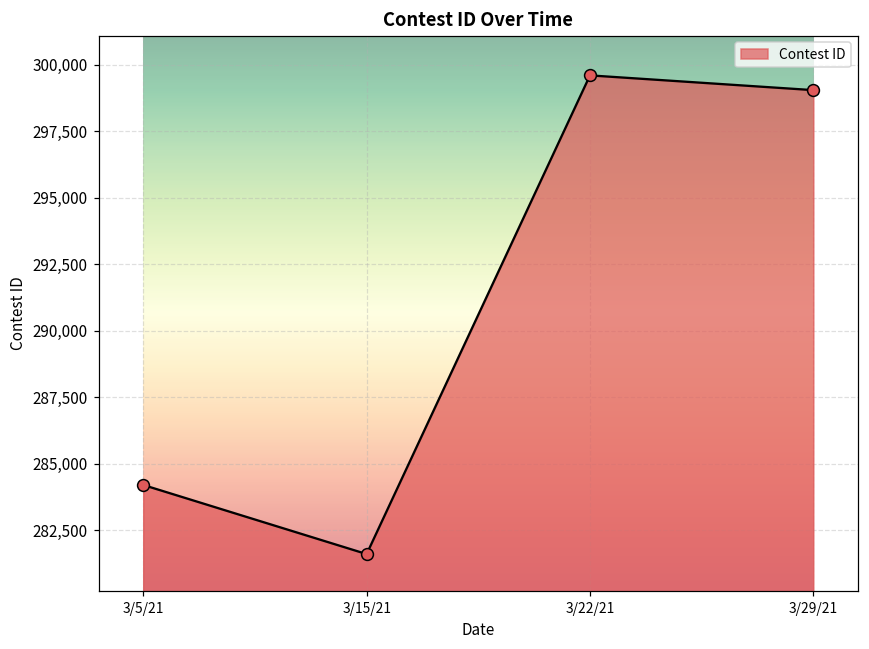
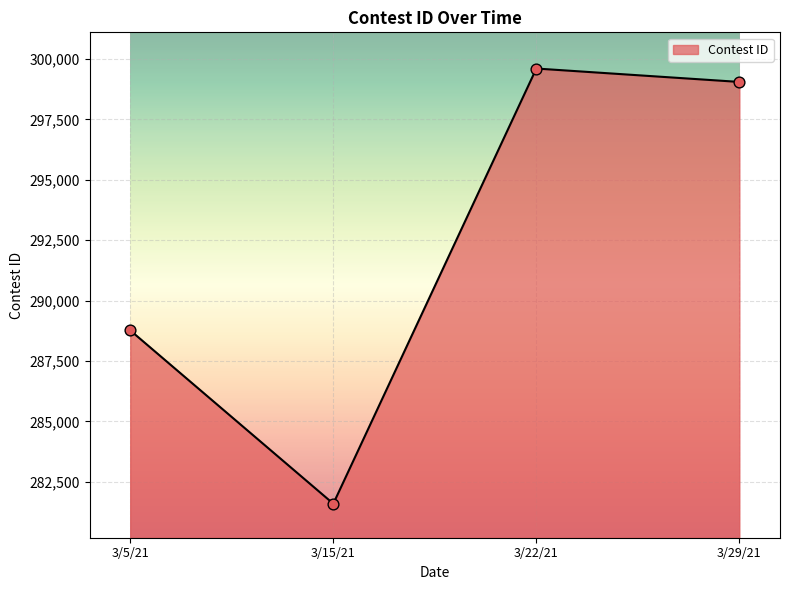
3/5/21: 284,200 -> 288,800
